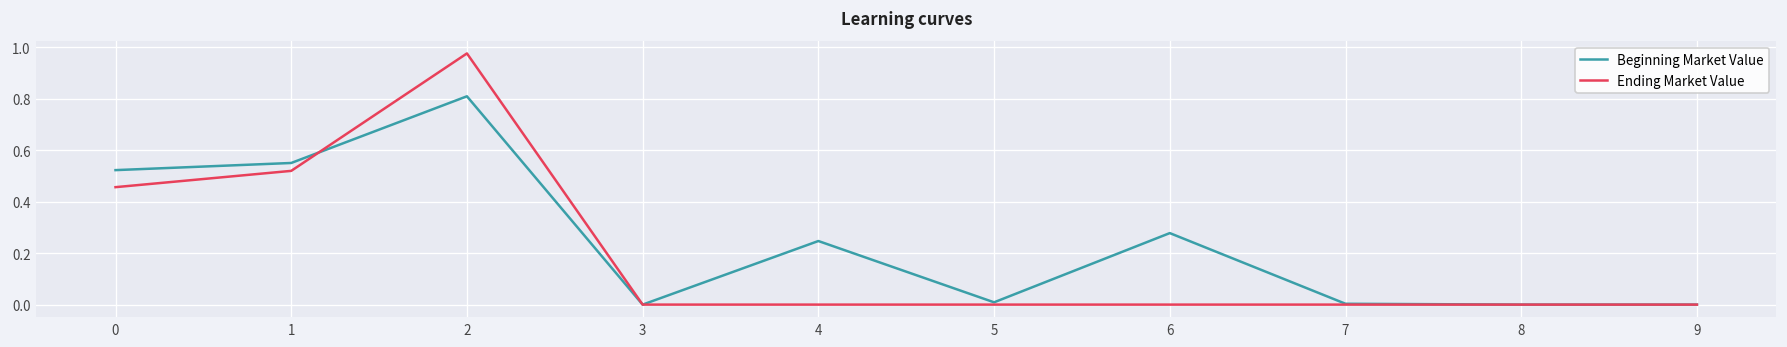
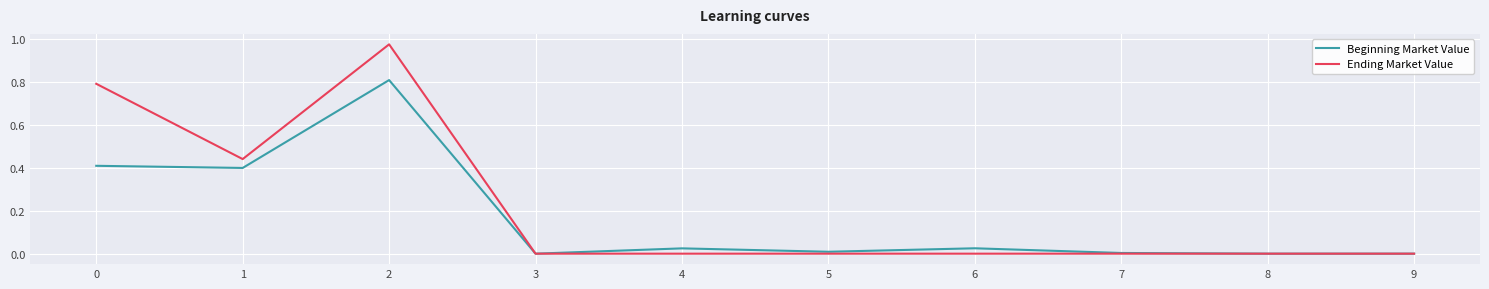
Beginning Market Value, 0: 0.52 -> 0.41
Ending Market Value, 0: 0.46 -> 0.79
Beginning Market Value, 1: 0.55 -> 0.40
Ending Market Value, 1: 0.52 -> 0.44
Beginning Market Value, 4: 0.25 -> 0.02
Beginning Market Value, 6: 0.28 -> 0.03
